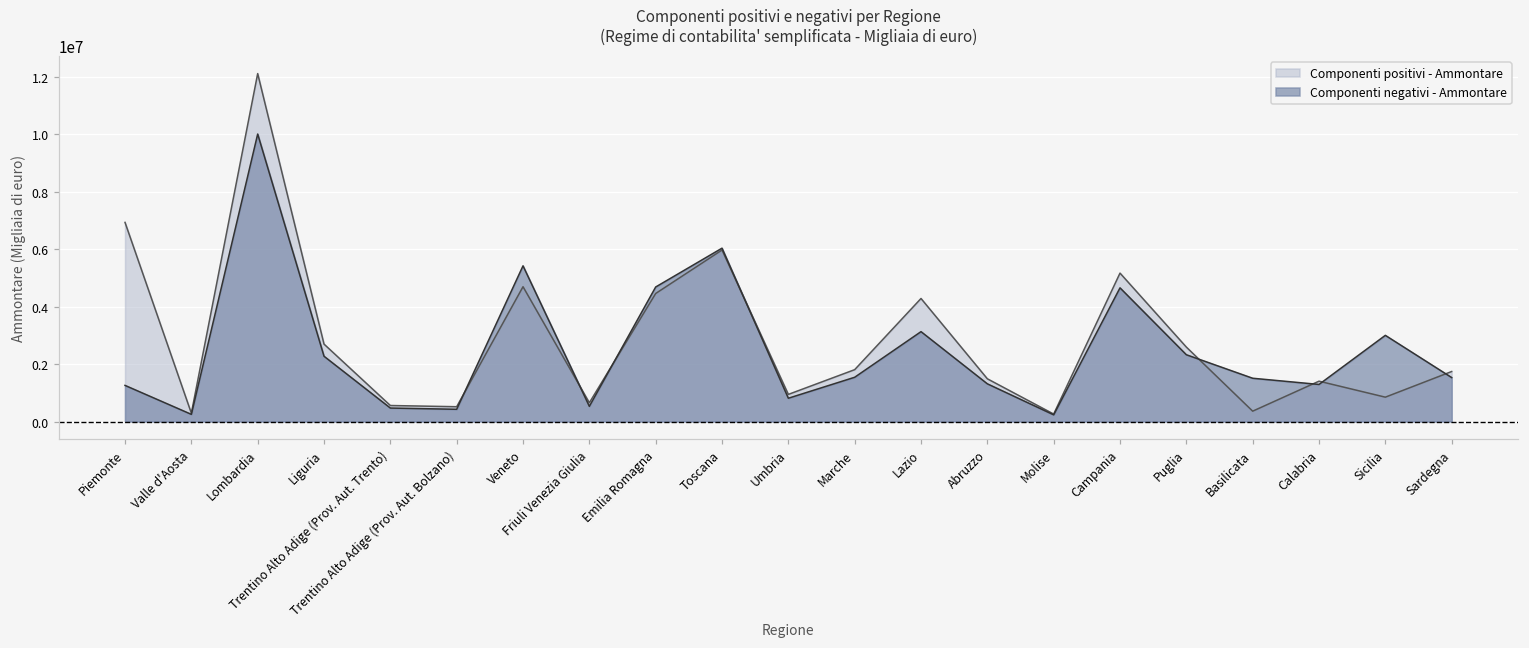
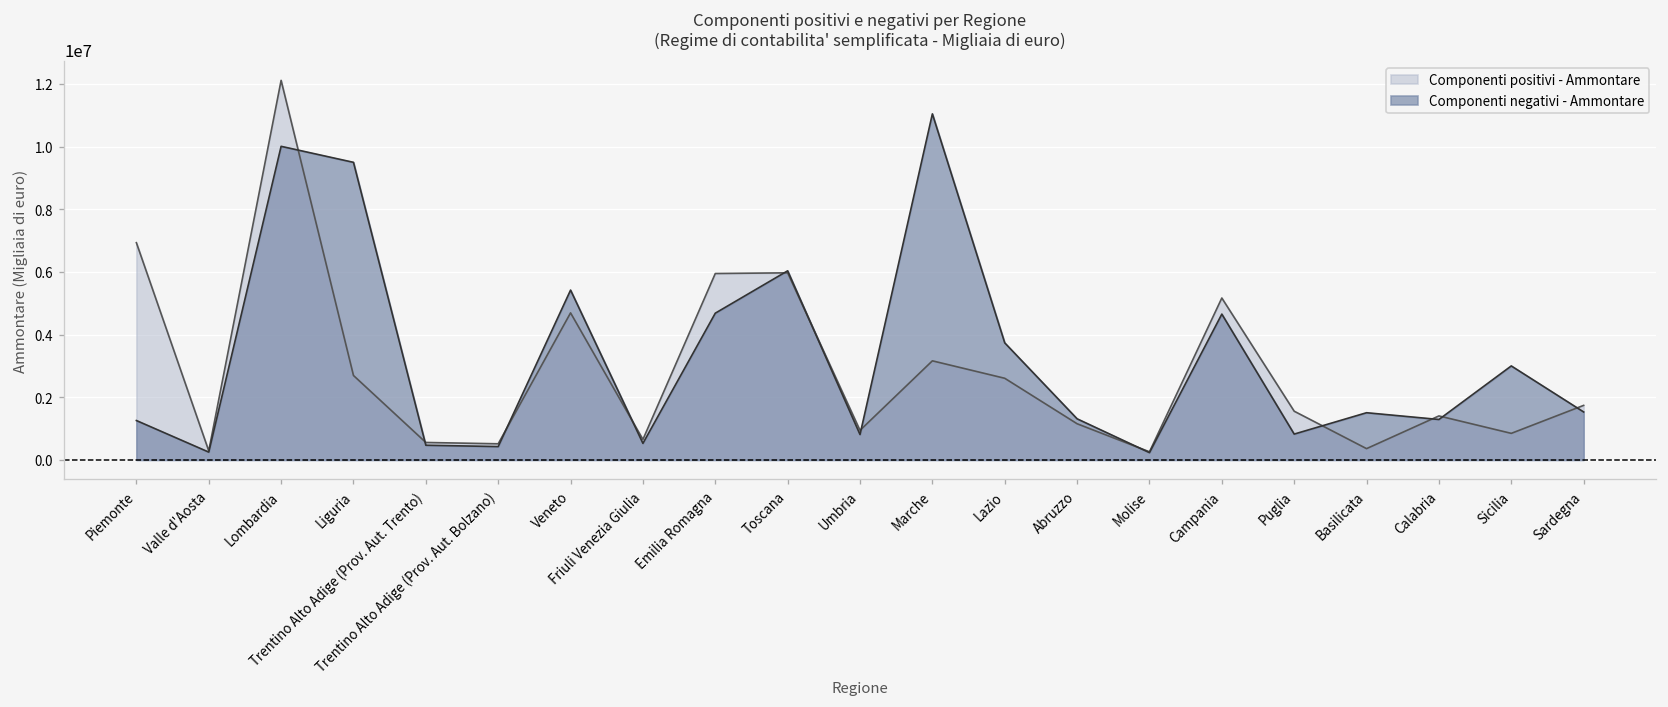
Componenti negativi - Ammontare, Liguria: 2300000 -> 9500000
Componenti positivi - Ammontare, Emilia Romagna: 4500000 -> 5900000
Componenti positivi - Ammontare, Marche: 1800000 -> 3200000
Componenti negativi - Ammontare, Marche: 1500000 -> 11000000
Componenti positivi - Ammontare, Lazio: 4300000 -> 2600000
Componenti negativi - Ammontare, Lazio: 3100000 -> 3700000
Componenti positivi - Ammontare, Abruzzo: 1500000 -> 1200000
Componenti positivi - Ammontare, Puglia: 2600000 -> 1600000
Componenti negativi - Ammontare, Puglia: 2300000 -> 800000
